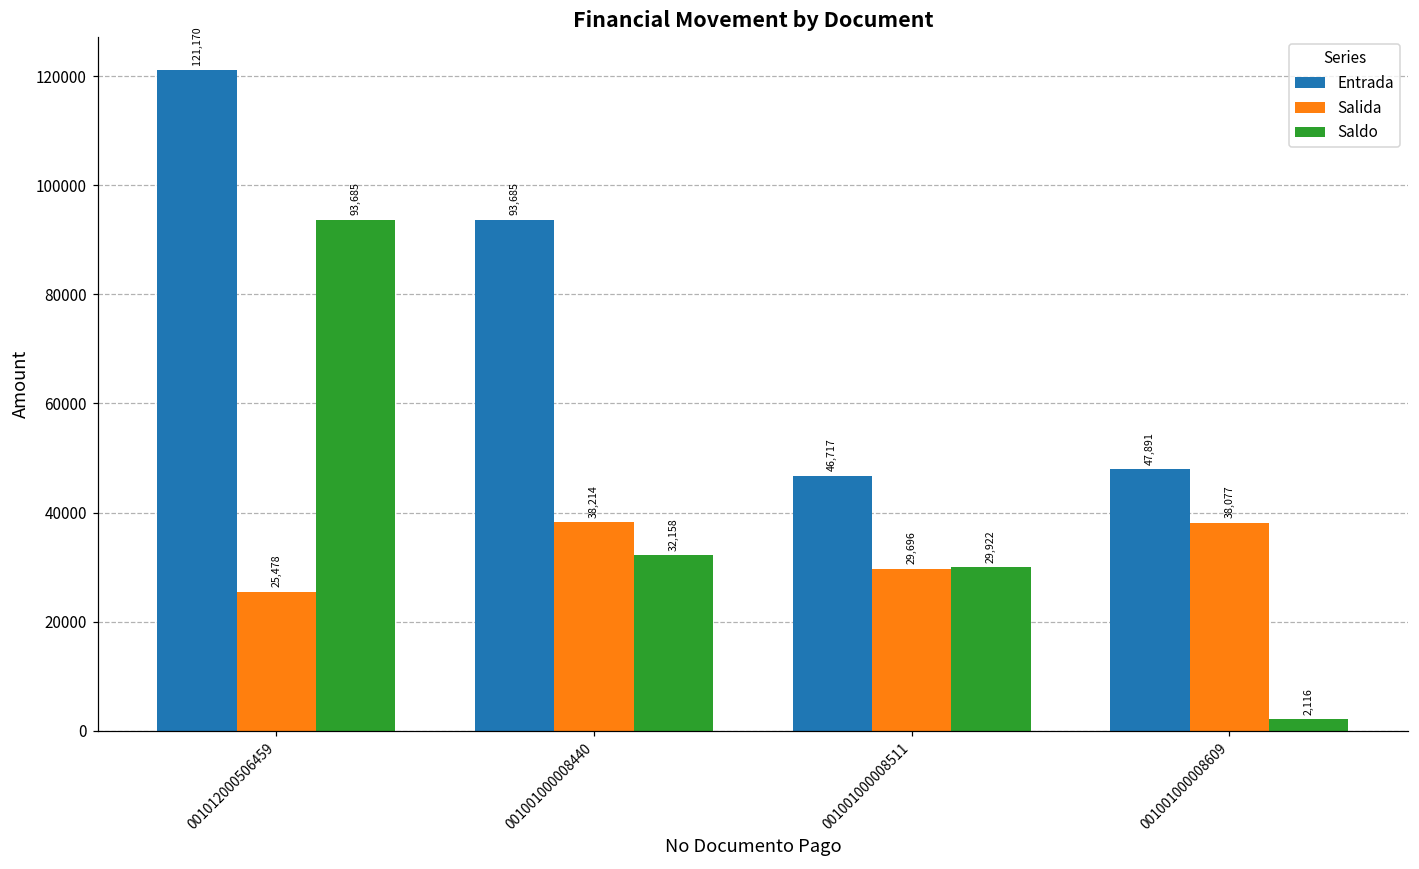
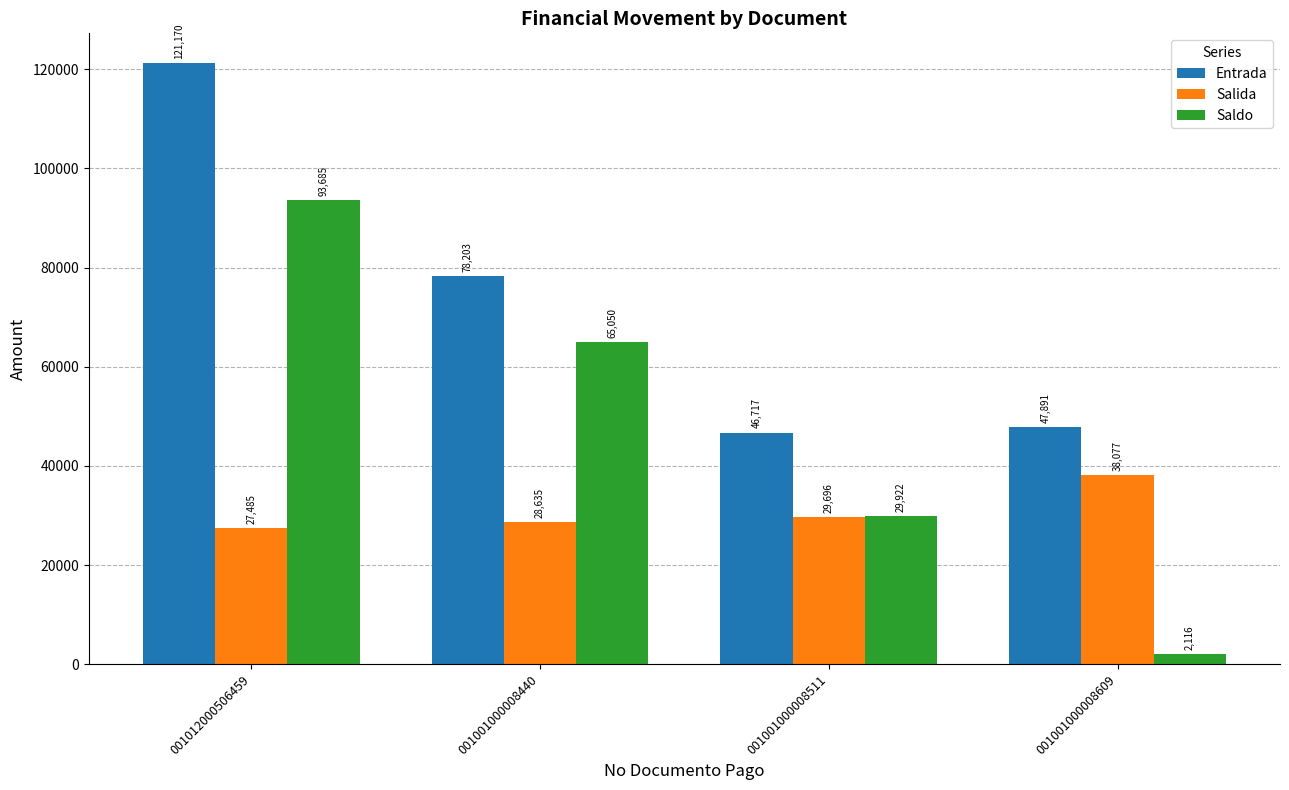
Salida, 001012000506459: 25,478 -> 27,485
Entrada, 001001000008440: 93,685 -> 78,203
Salida, 001001000008440: 38,214 -> 28,635
Saldo, 001001000008440: 32,158 -> 65,050
